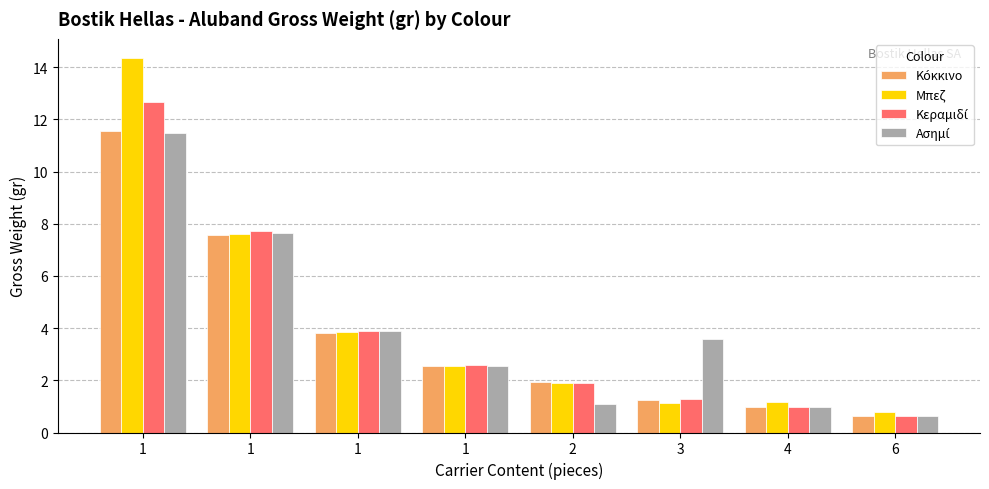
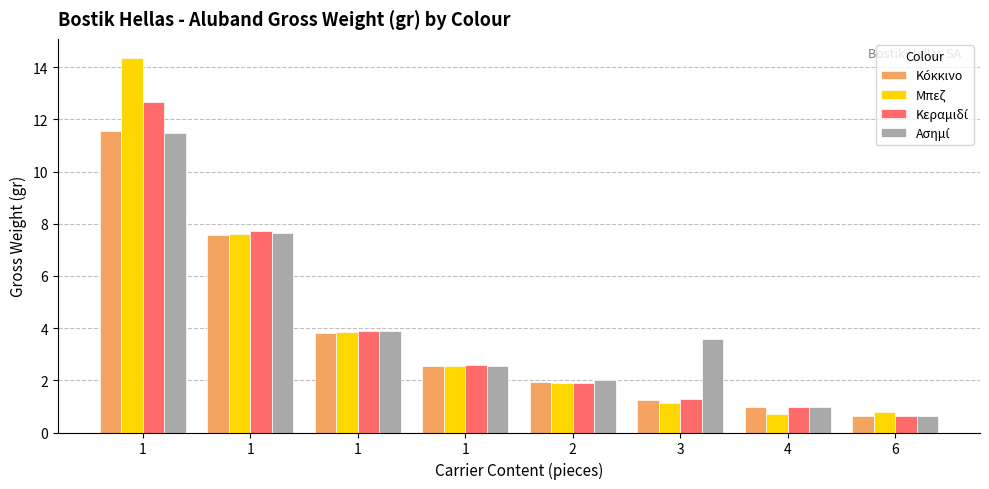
Ασημί, 2: 1.1 -> 2.0
Μπεζ, 4: 1.2 -> 0.7
